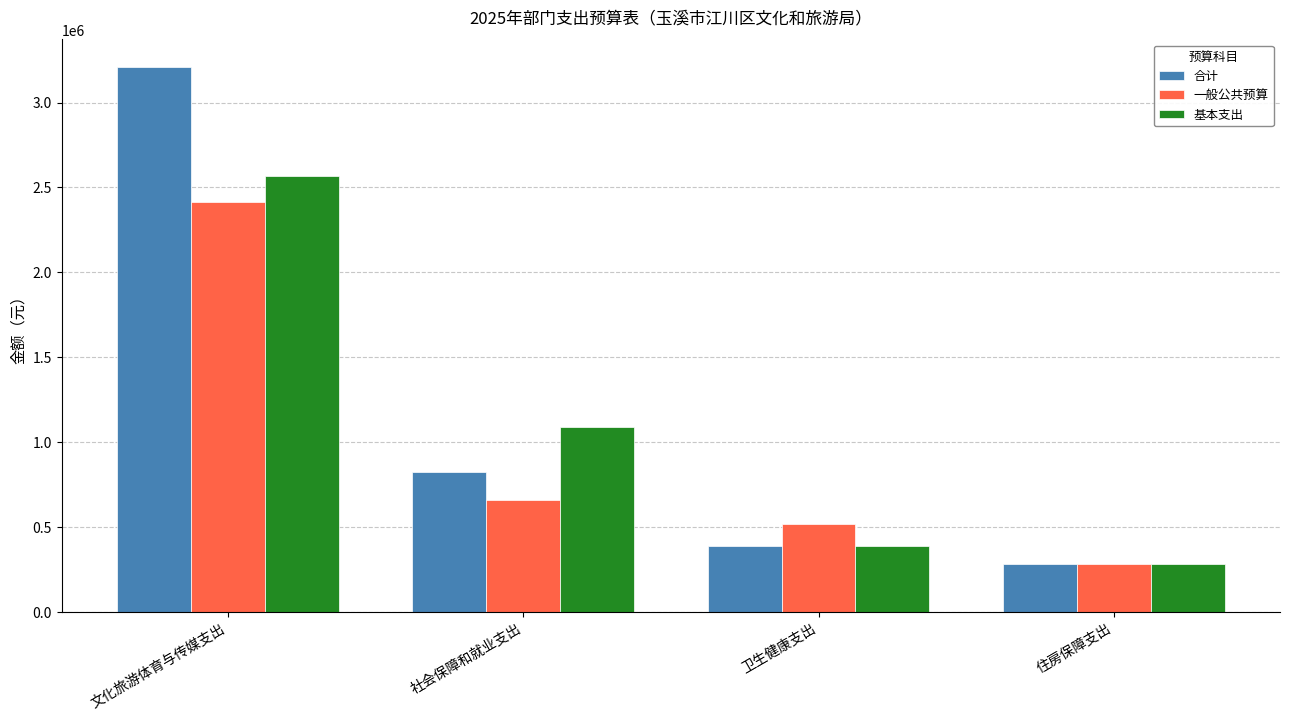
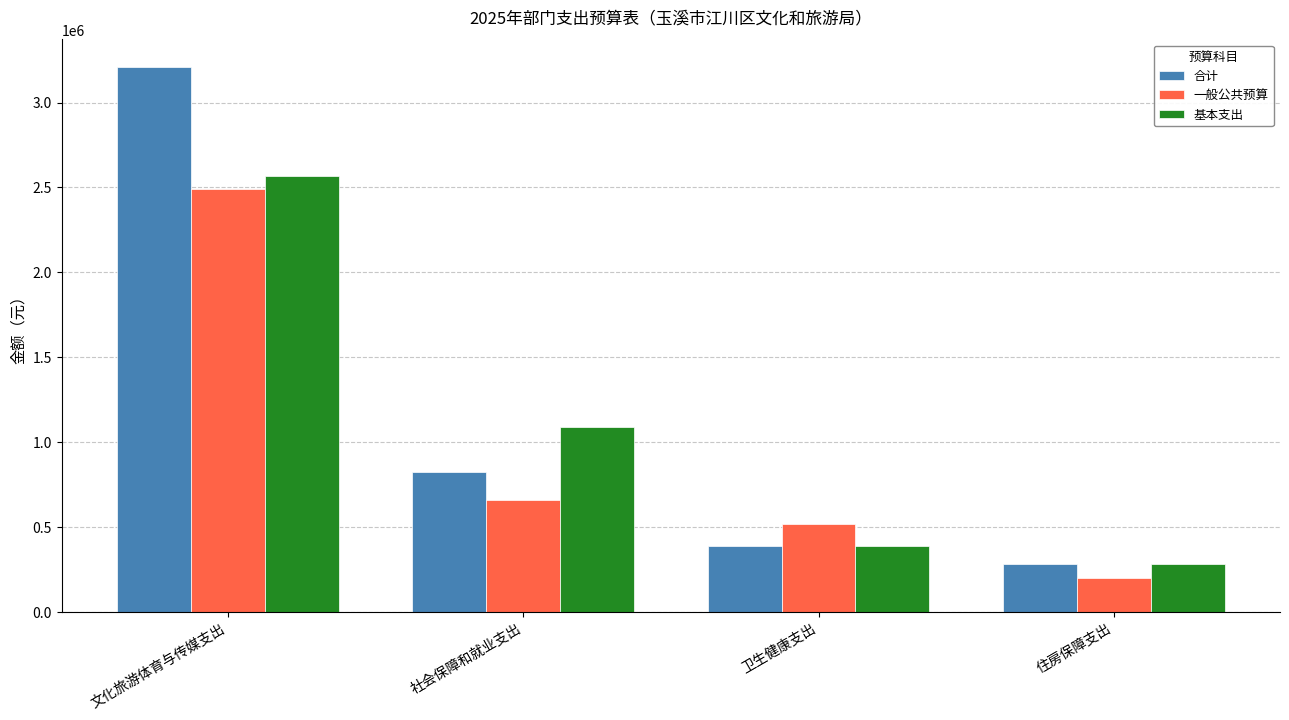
一般公共预算, 文化旅游体育与传媒支出: 2410000 -> 2490000
一般公共预算, 住房保障支出: 280000 -> 200000
